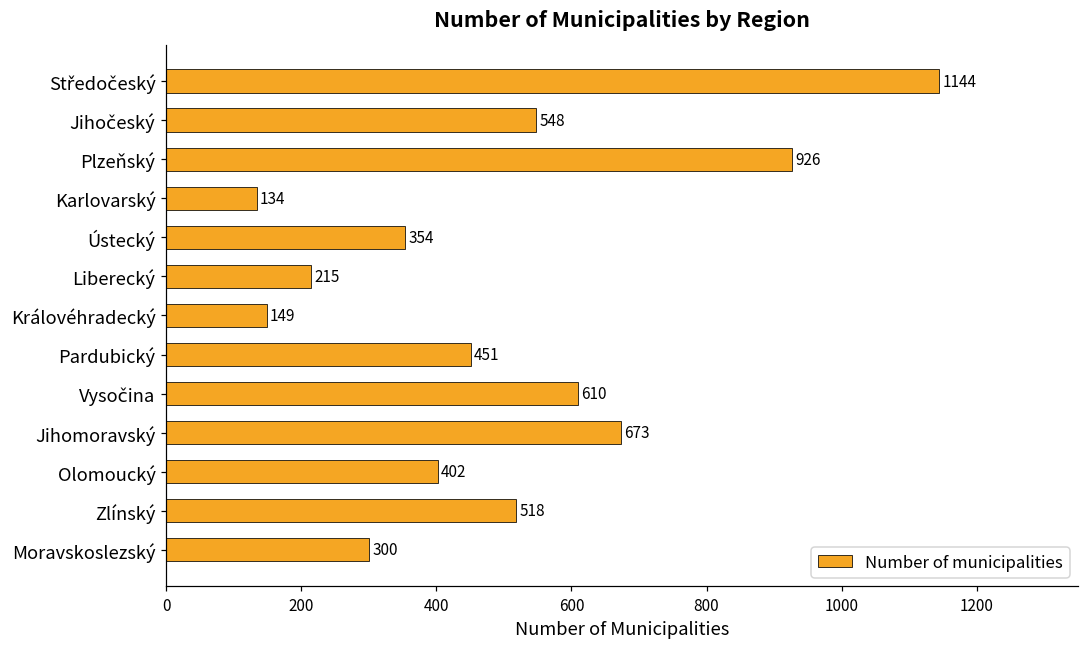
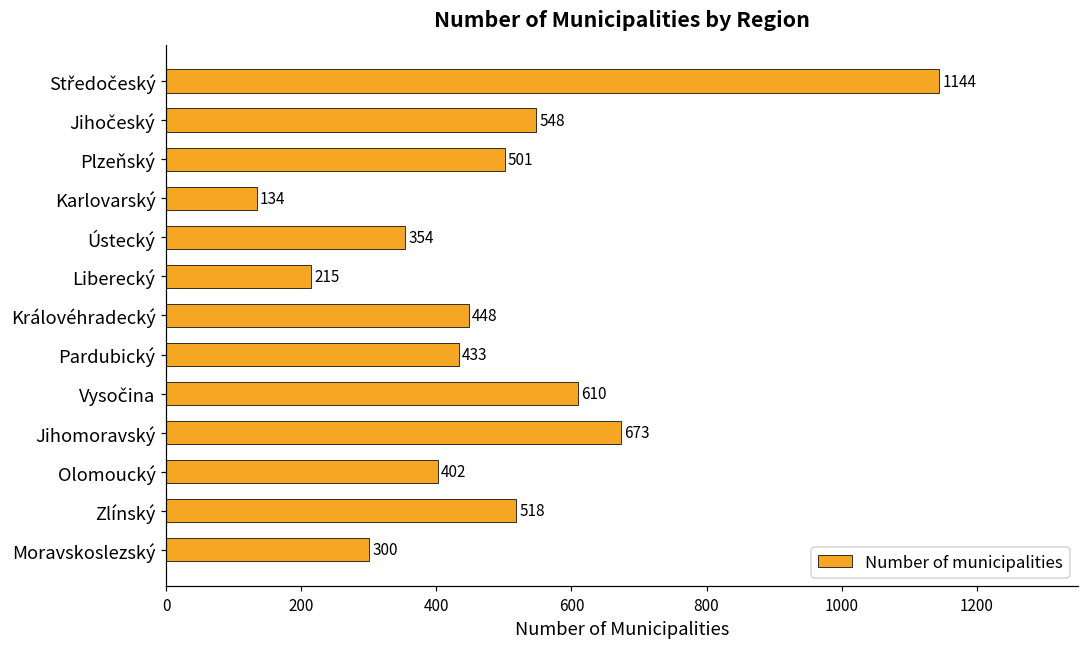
Plzeňský: 926 -> 501
Královéhradecký: 149 -> 448
Pardubický: 451 -> 433
